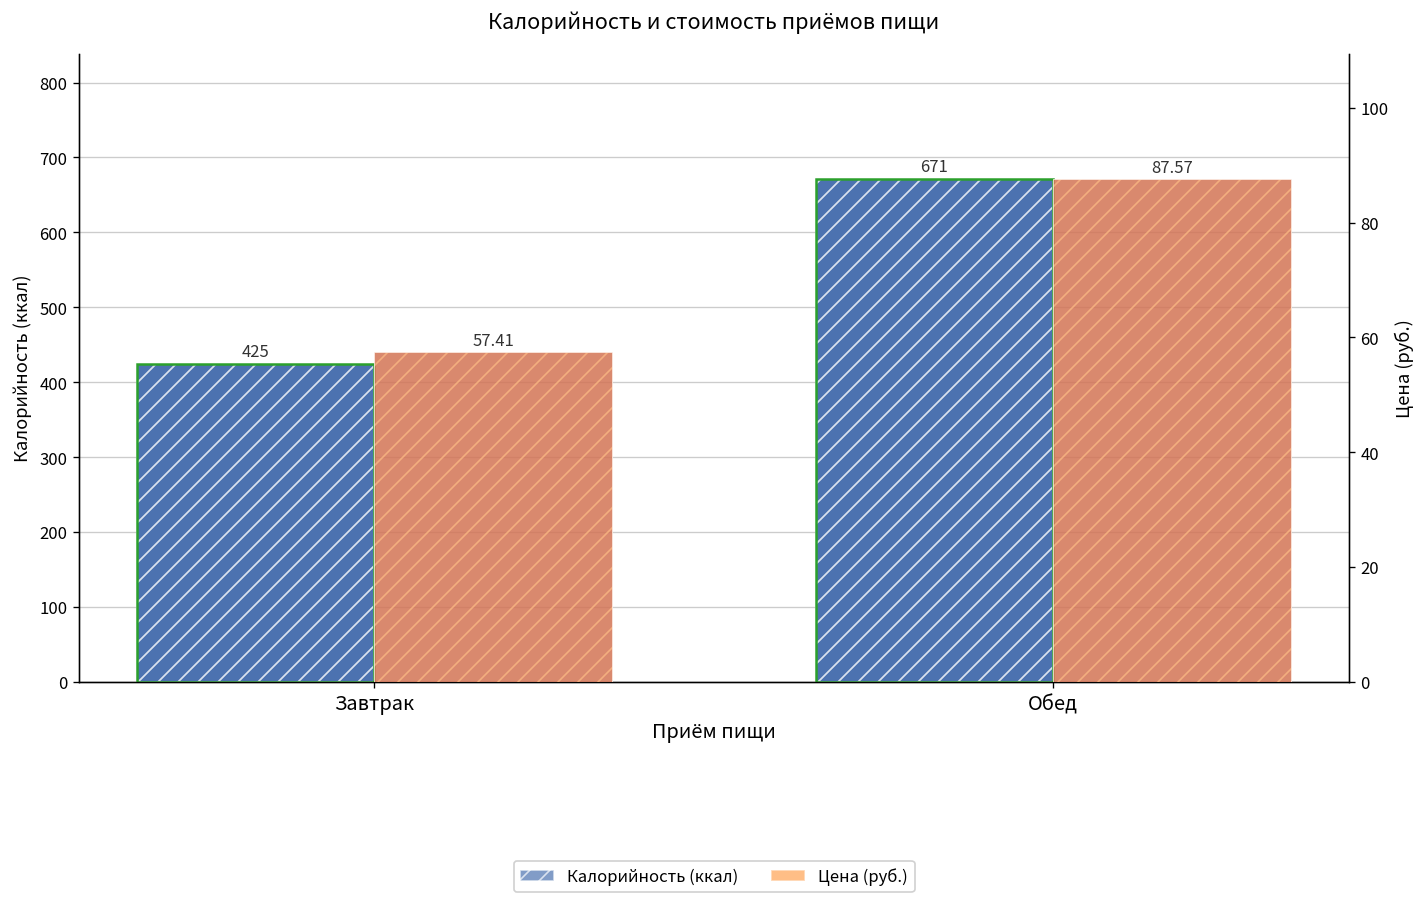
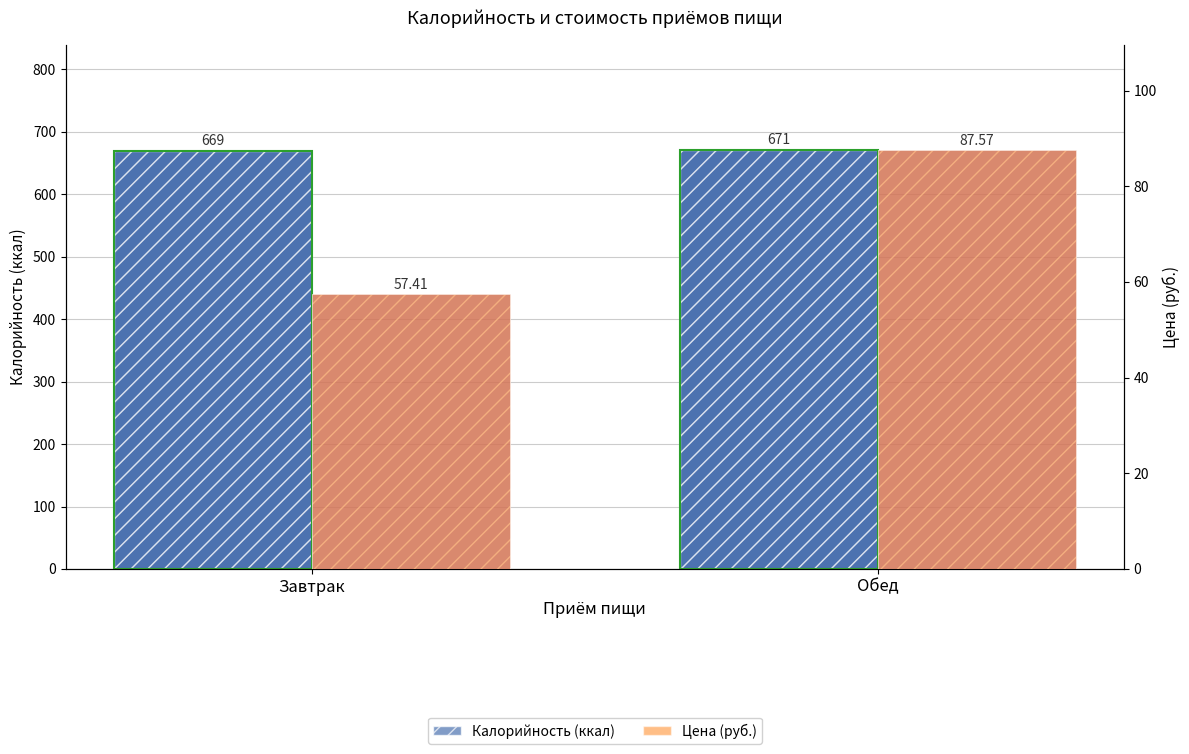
Калорийность (ккал), Завтрак: 425 -> 669
